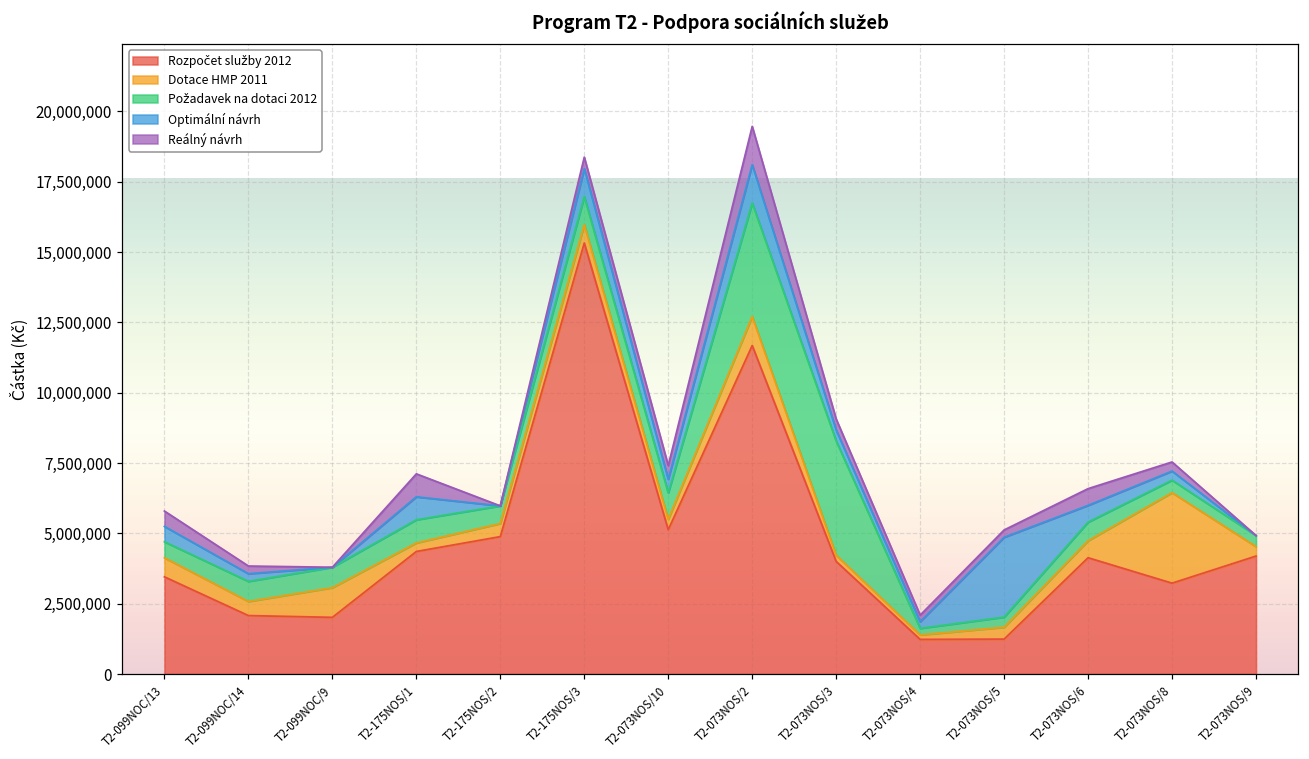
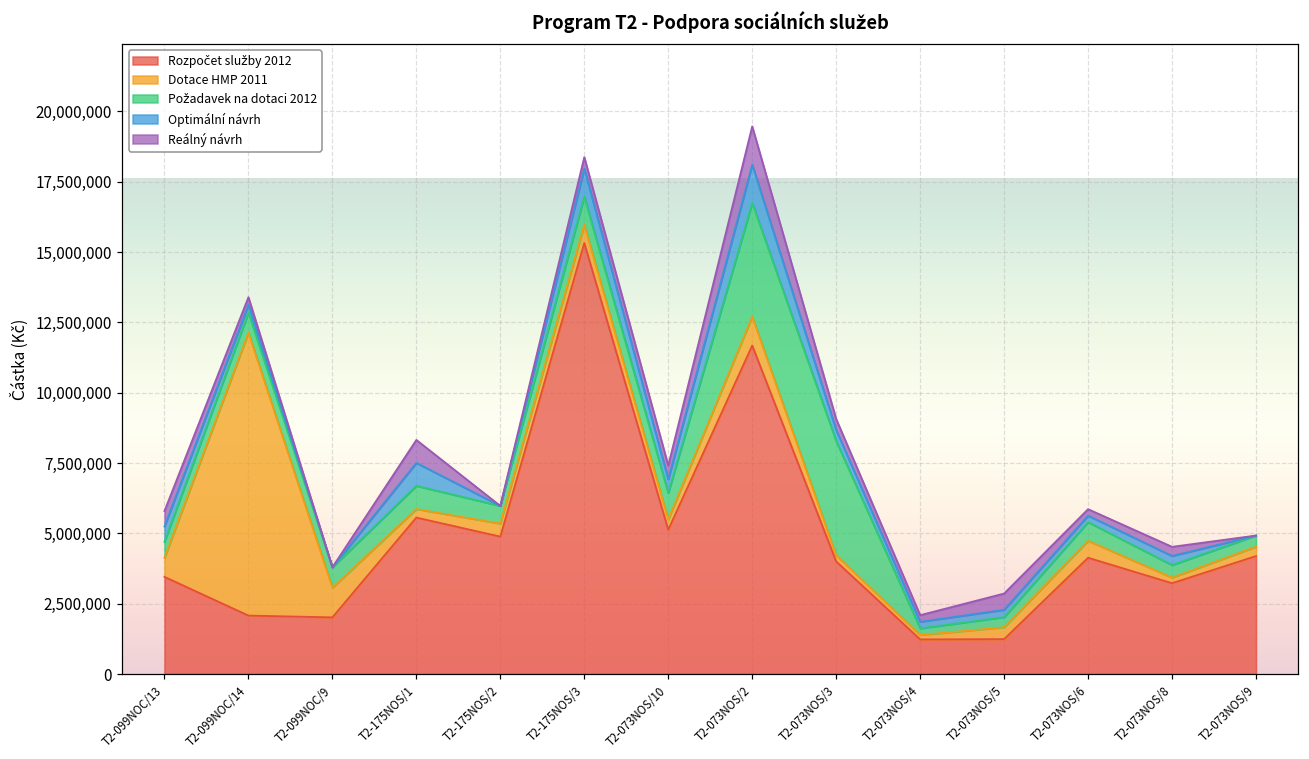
Dotace HMP 2011, T2-099NOC/14: 500,000 -> 10,100,000
Rozpočet služby 2012, T2-175NOS/1: 4,400,000 -> 5,600,000
Optimální návrh, T2-073NOS/5: 2,800,000 -> 300,000
Reálný návrh, T2-073NOS/5: 300,000 -> 600,000
Optimální návrh, T2-073NOS/6: 600,000 -> 200,000
Reálný návrh, T2-073NOS/6: 600,000 -> 200,000
Dotace HMP 2011, T2-073NOS/8: 3,200,000 -> 200,000
